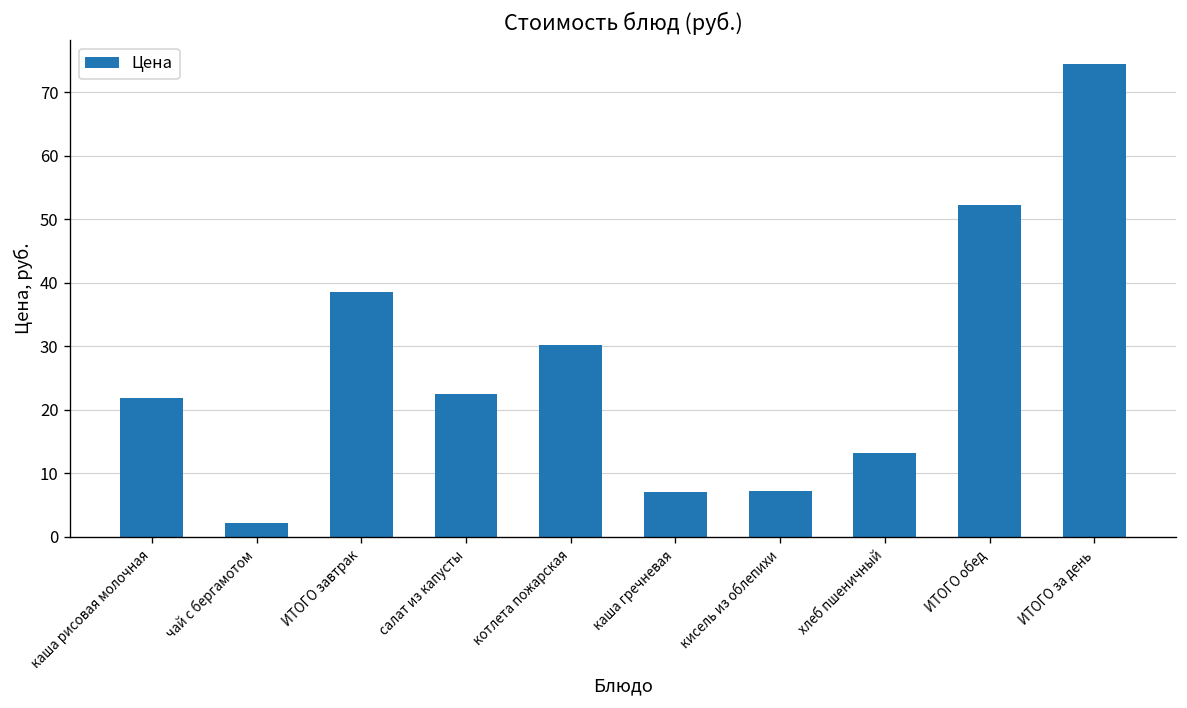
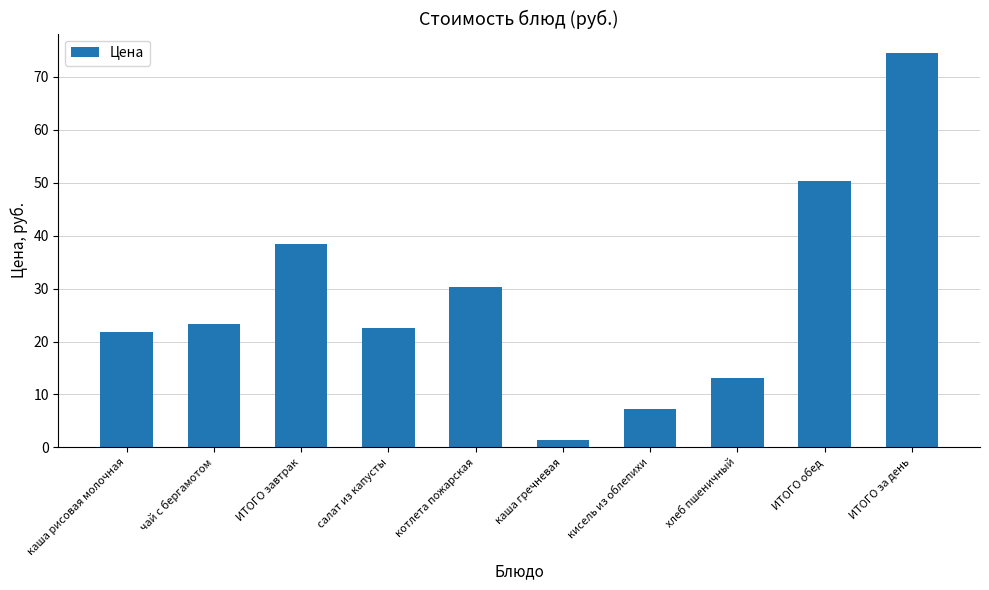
чай с бергамотом: 2 -> 23
каша гречневая: 7 -> 1
ИТОГО обед: 52 -> 50
